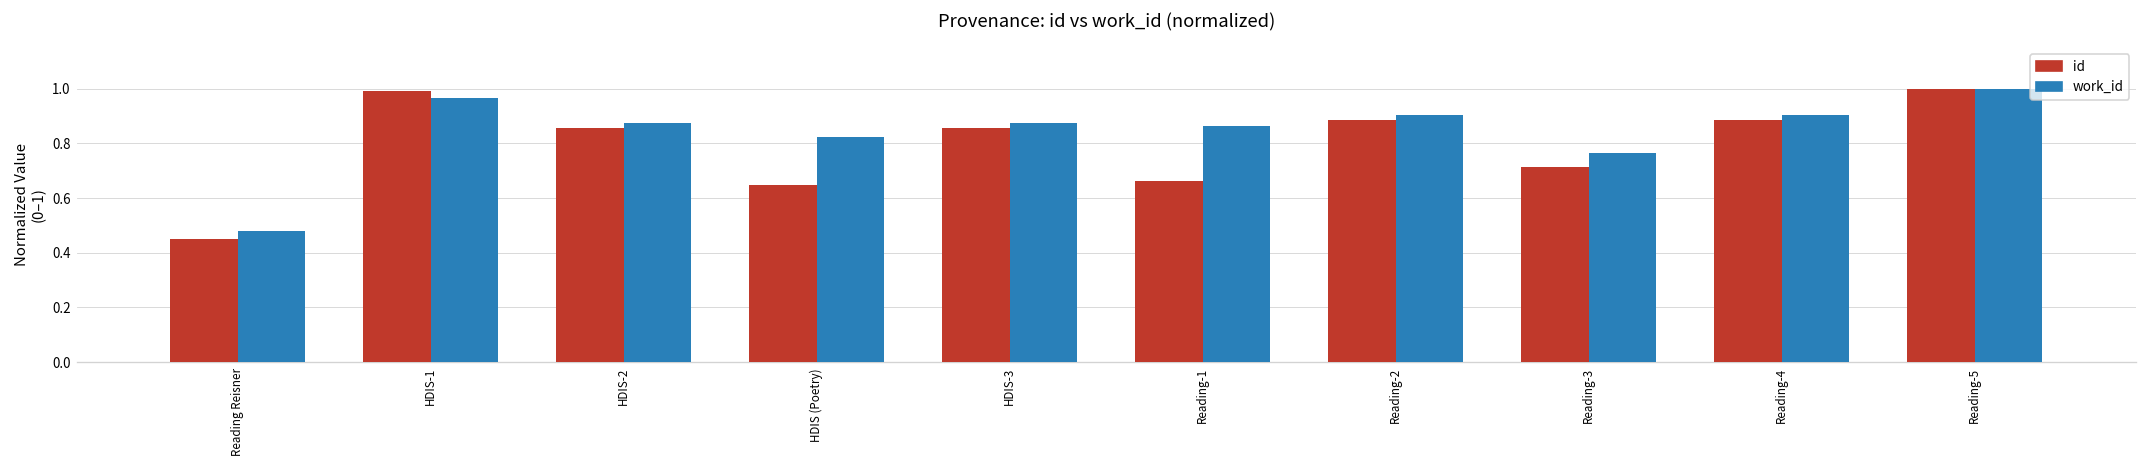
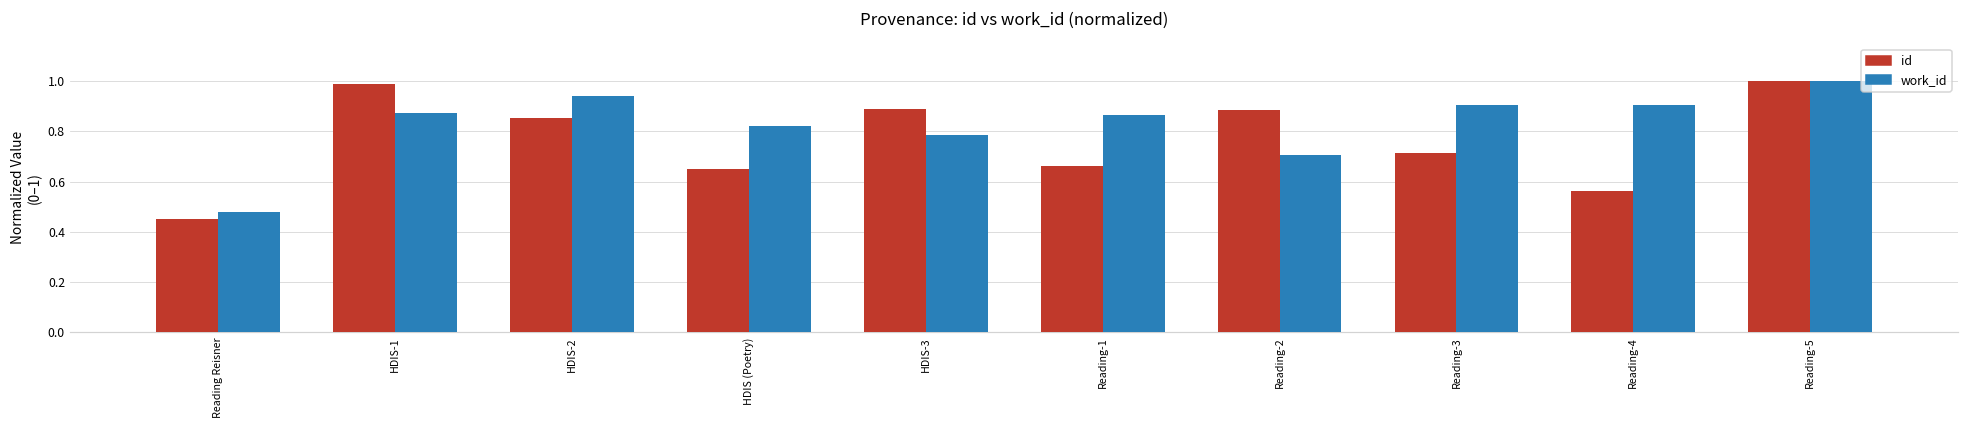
work_id, HDIS-1: 0.97 -> 0.87
work_id, HDIS-2: 0.87 -> 0.94
id, HDIS-3: 0.85 -> 0.89
work_id, HDIS-3: 0.87 -> 0.78
work_id, Reading-2: 0.91 -> 0.71
work_id, Reading-3: 0.77 -> 0.91
id, Reading-4: 0.89 -> 0.56
